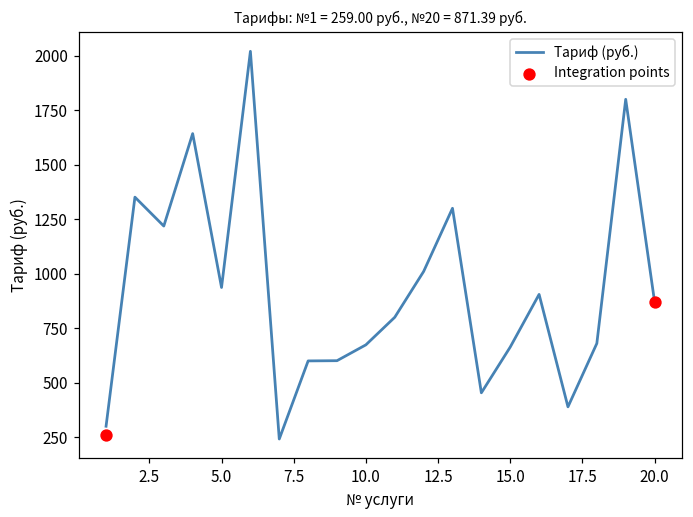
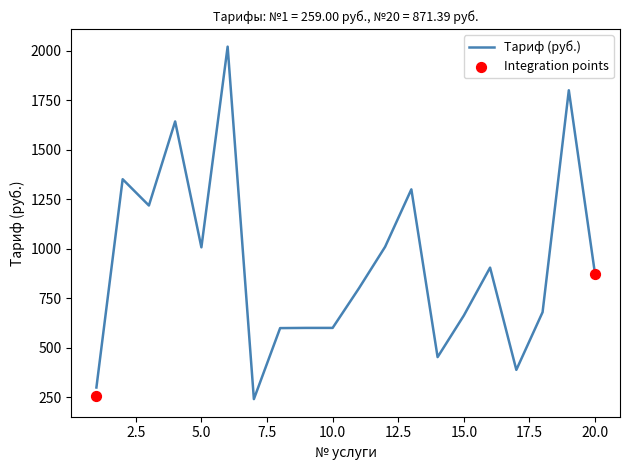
Тариф (руб.), 5.0: 940 -> 1010
Тариф (руб.), 10.0: 670 -> 600
